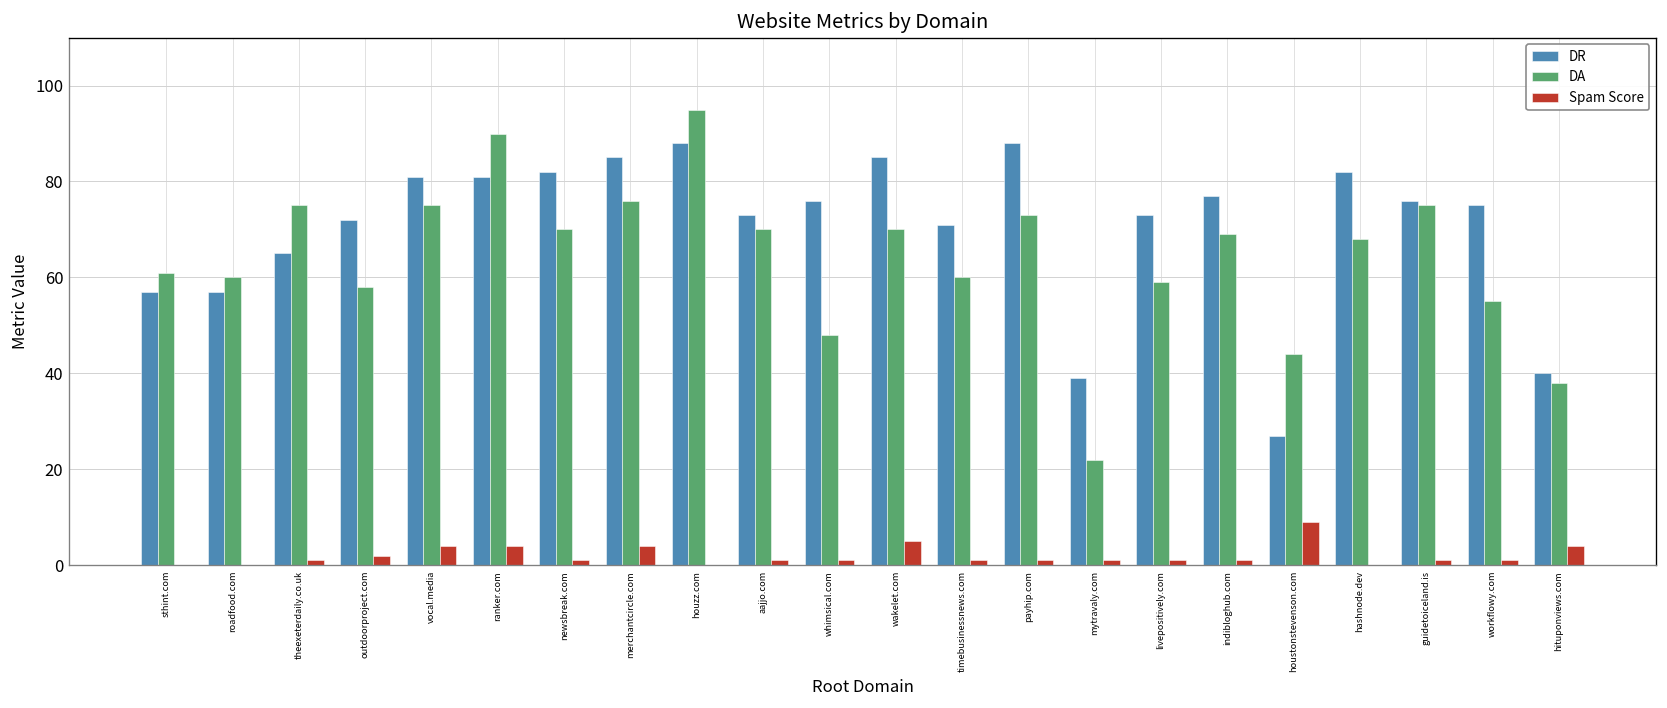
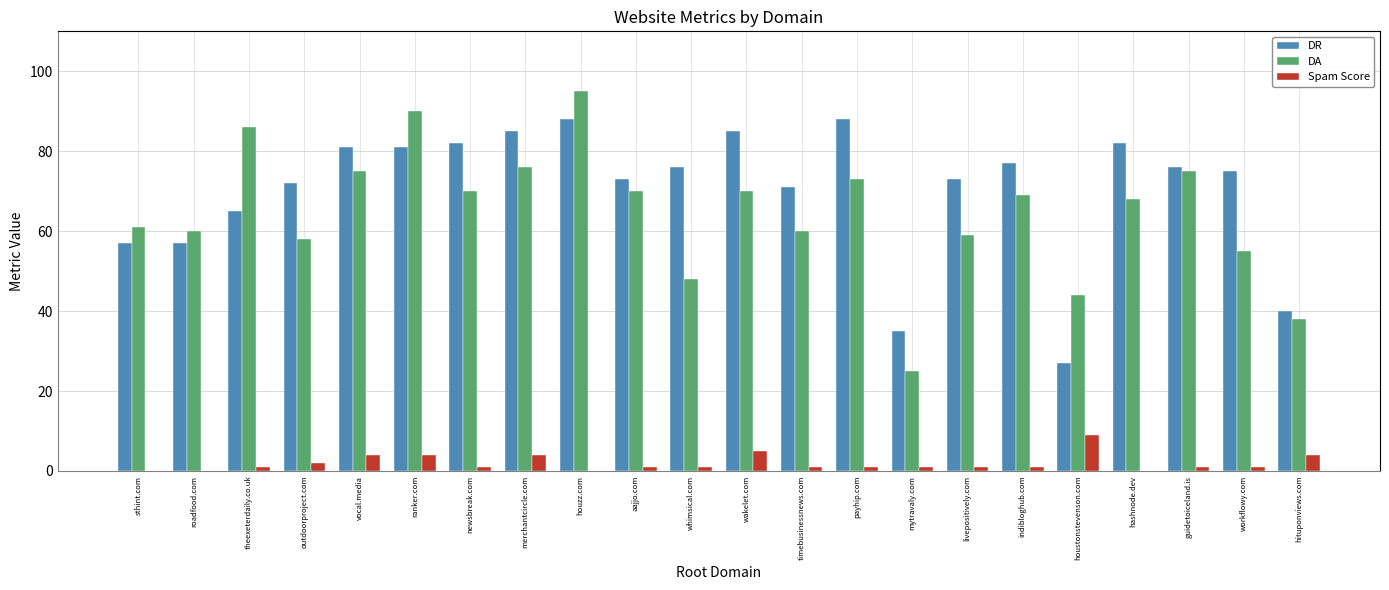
DA, theexeterdaily.co.uk: 75 -> 86
DR, mytravaly.com: 39 -> 35
DA, mytravaly.com: 22 -> 25
